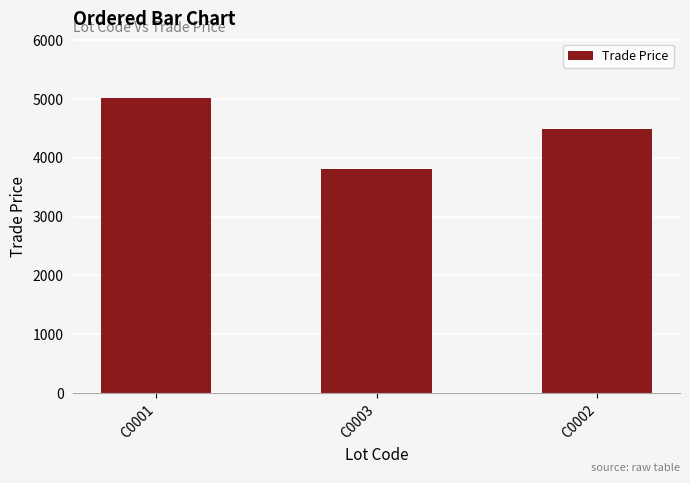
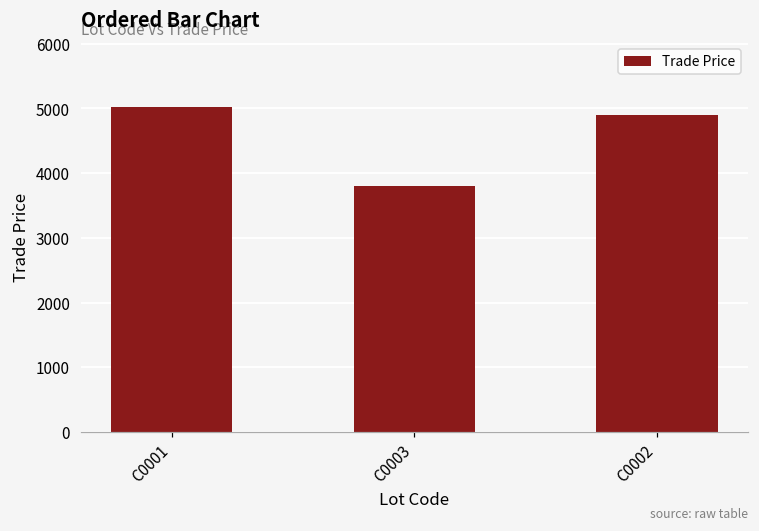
C0002: 4500 -> 4900
